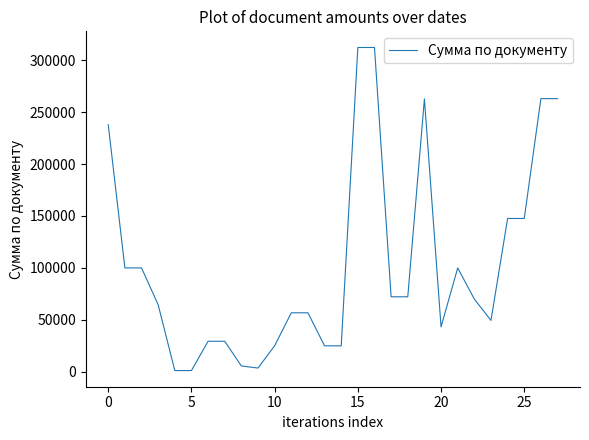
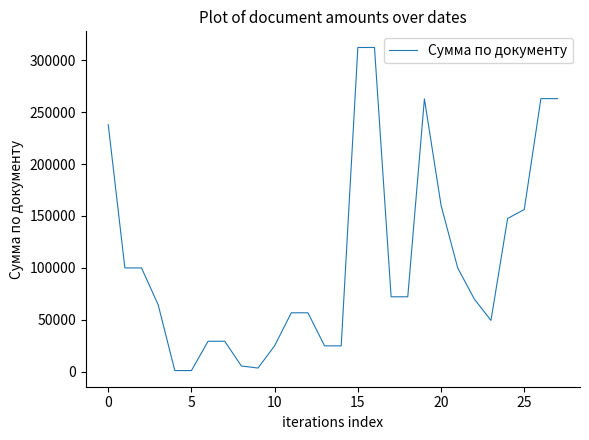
20: 43000 -> 160000
25: 148000 -> 156000
